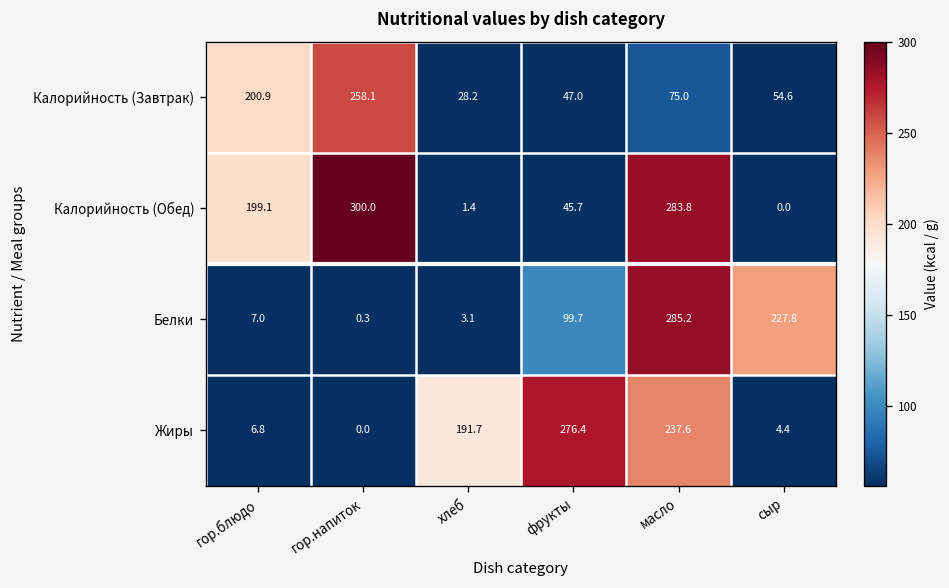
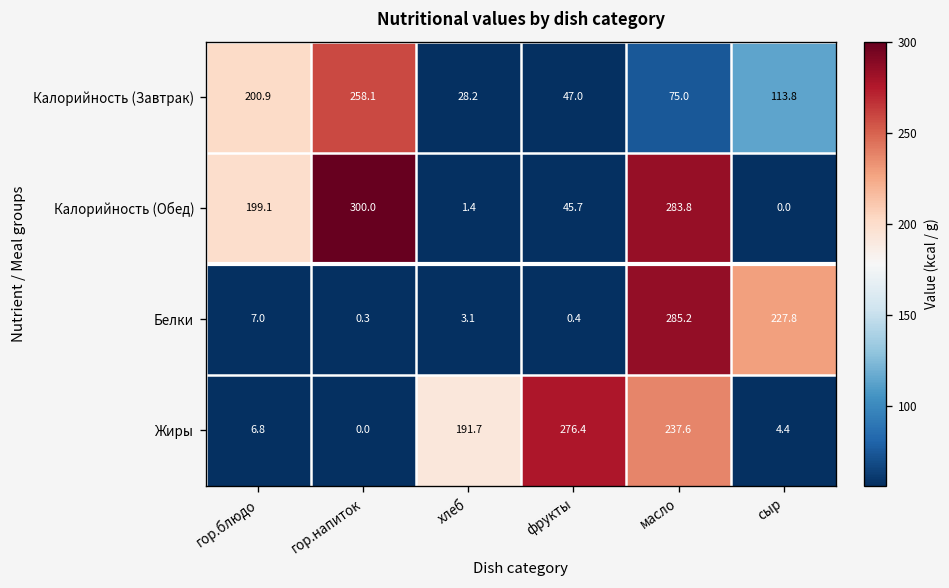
Калорийность (Завтрак), сыр: 54.6 -> 113.8
Белки, фрукты: 99.7 -> 0.4
